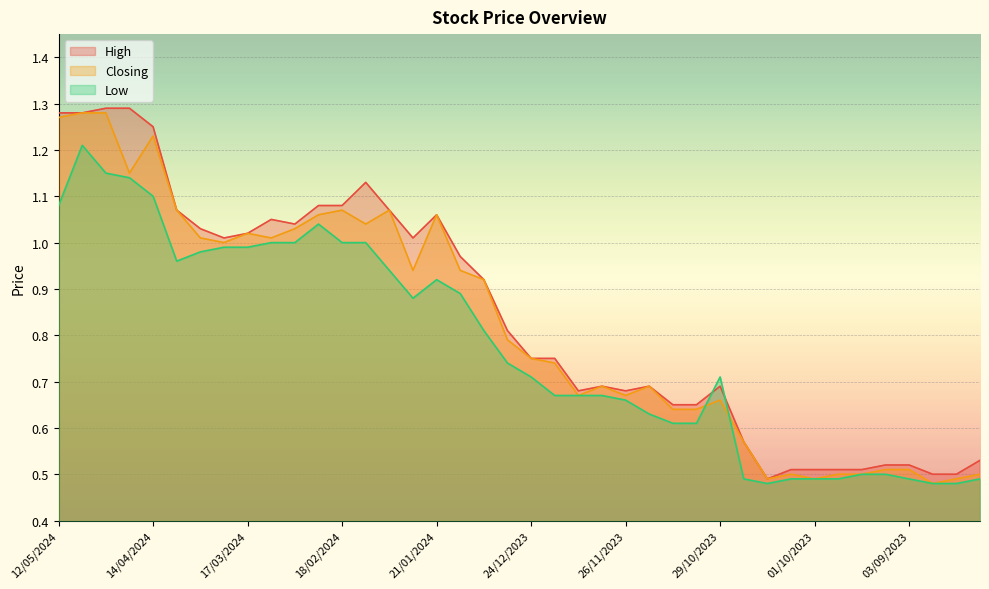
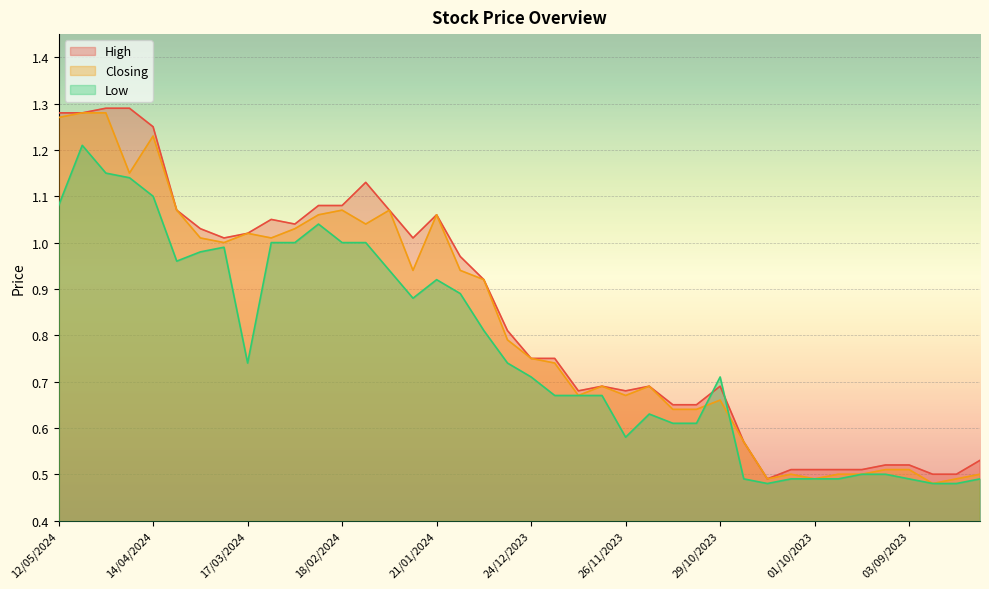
Low, 17/03/2024: 0.99 -> 0.74
Low, 26/11/2023: 0.66 -> 0.58
